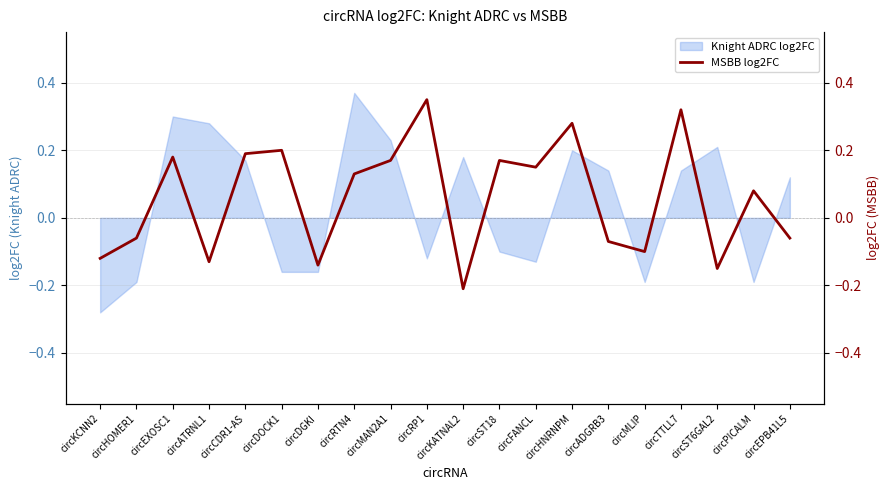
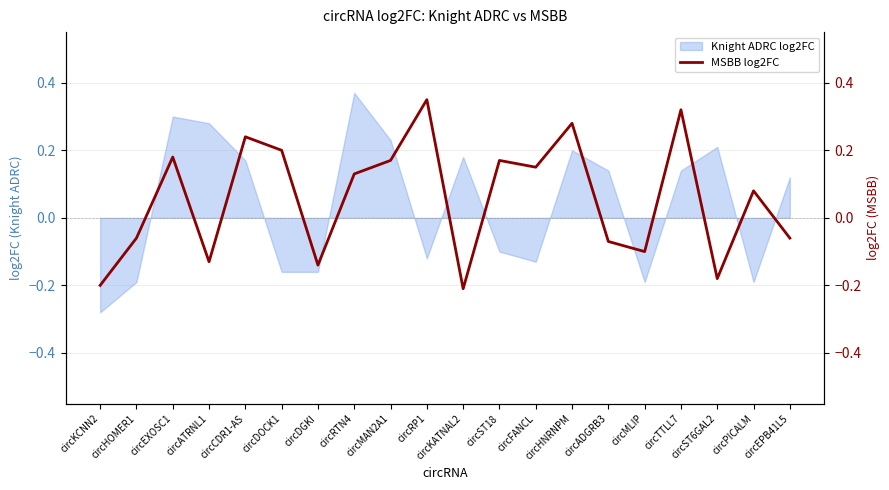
MSBB log2FC, circKCNN2: -0.12 -> -0.20
MSBB log2FC, circCDR1-AS: 0.19 -> 0.24
MSBB log2FC, circST6GAL2: -0.15 -> -0.18
